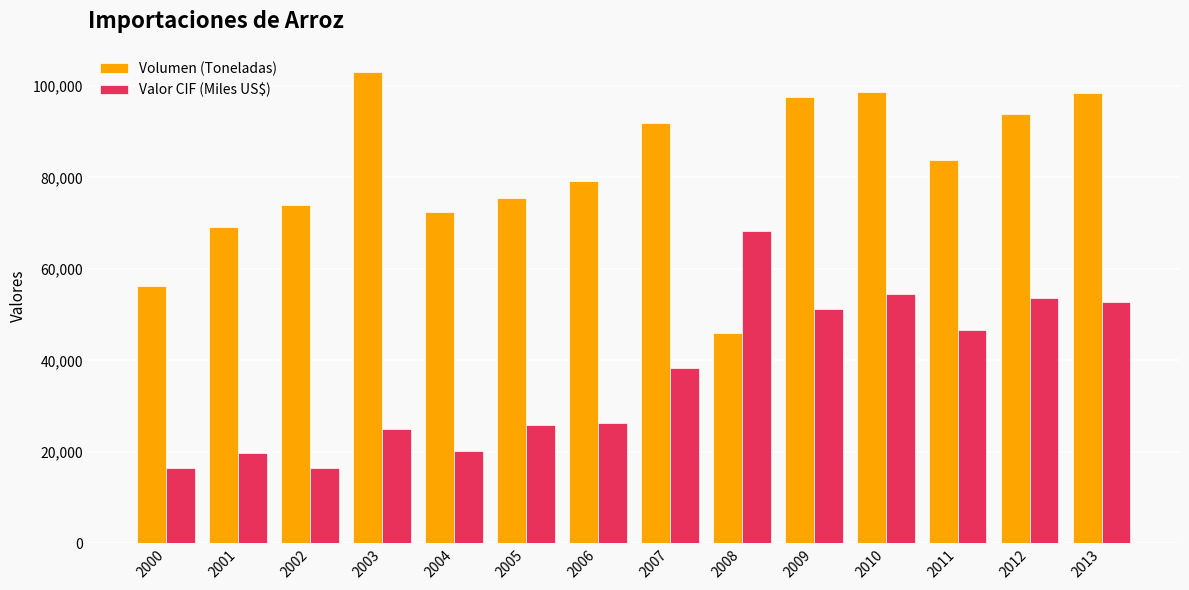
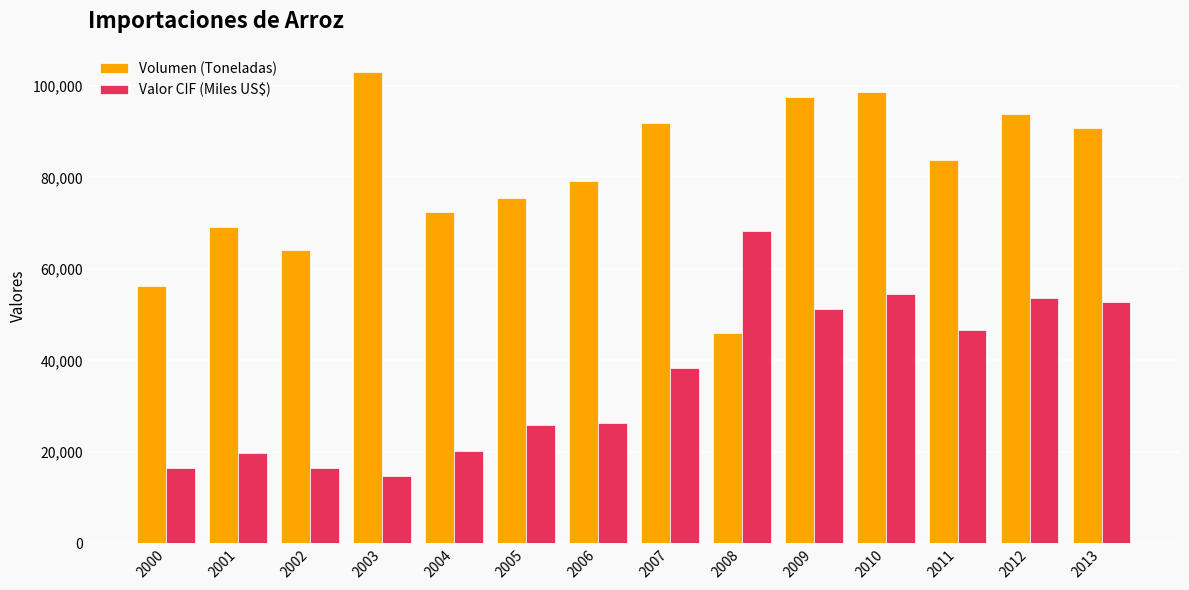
Volumen (Toneladas), 2002: 74,000 -> 64,000
Valor CIF (Miles US$), 2003: 25,000 -> 15,000
Volumen (Toneladas), 2013: 98,000 -> 91,000
